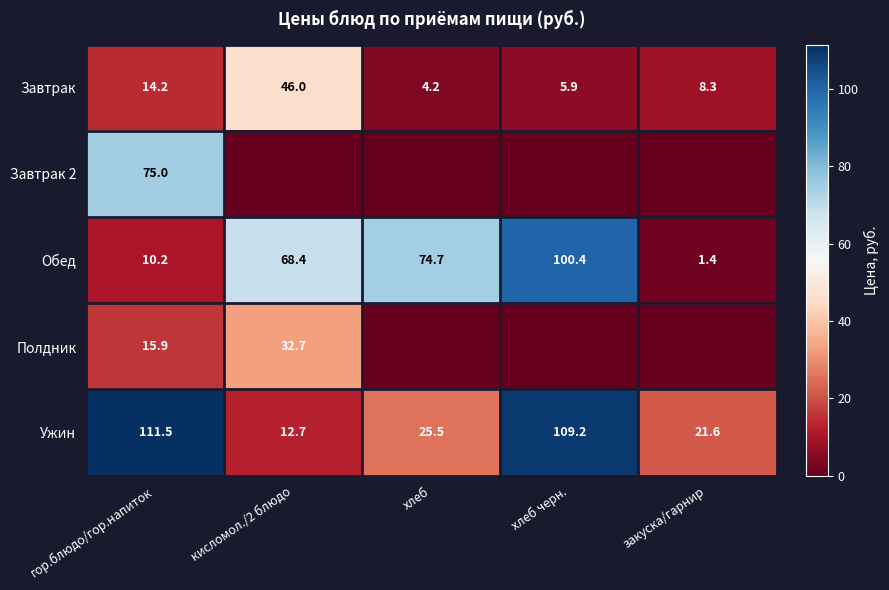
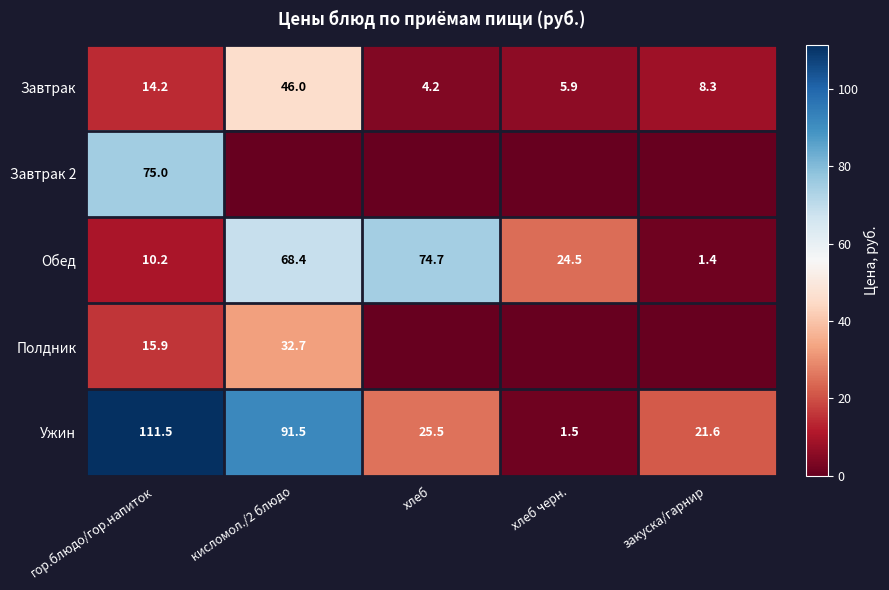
Обед, хлеб черн.: 100.4 -> 24.5
Ужин, кисломол./2 блюдо: 12.7 -> 91.5
Ужин, хлеб черн.: 109.2 -> 1.5
